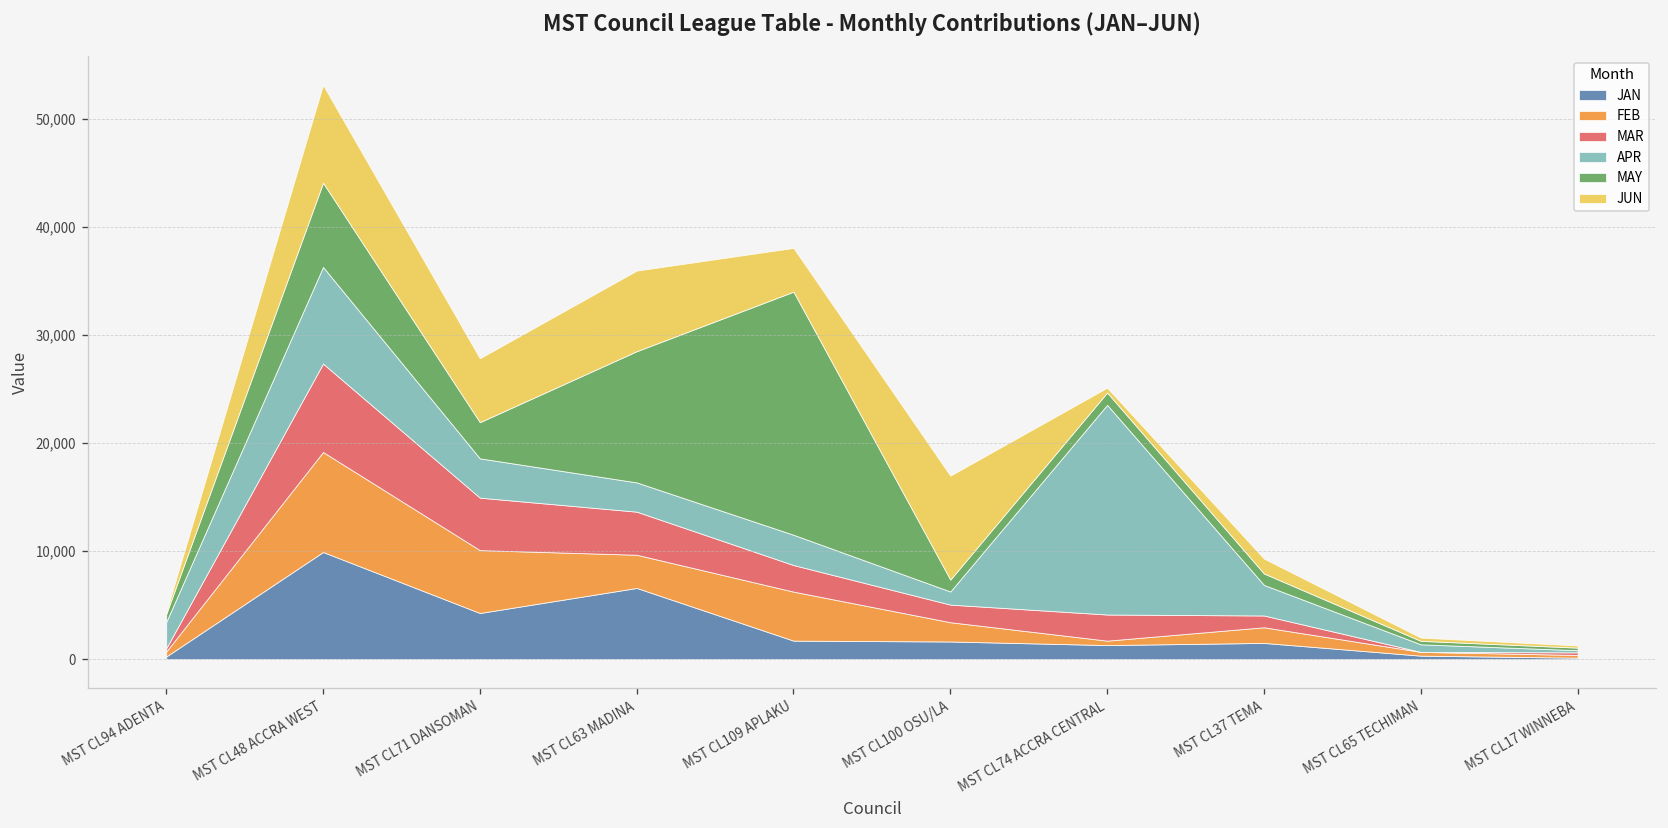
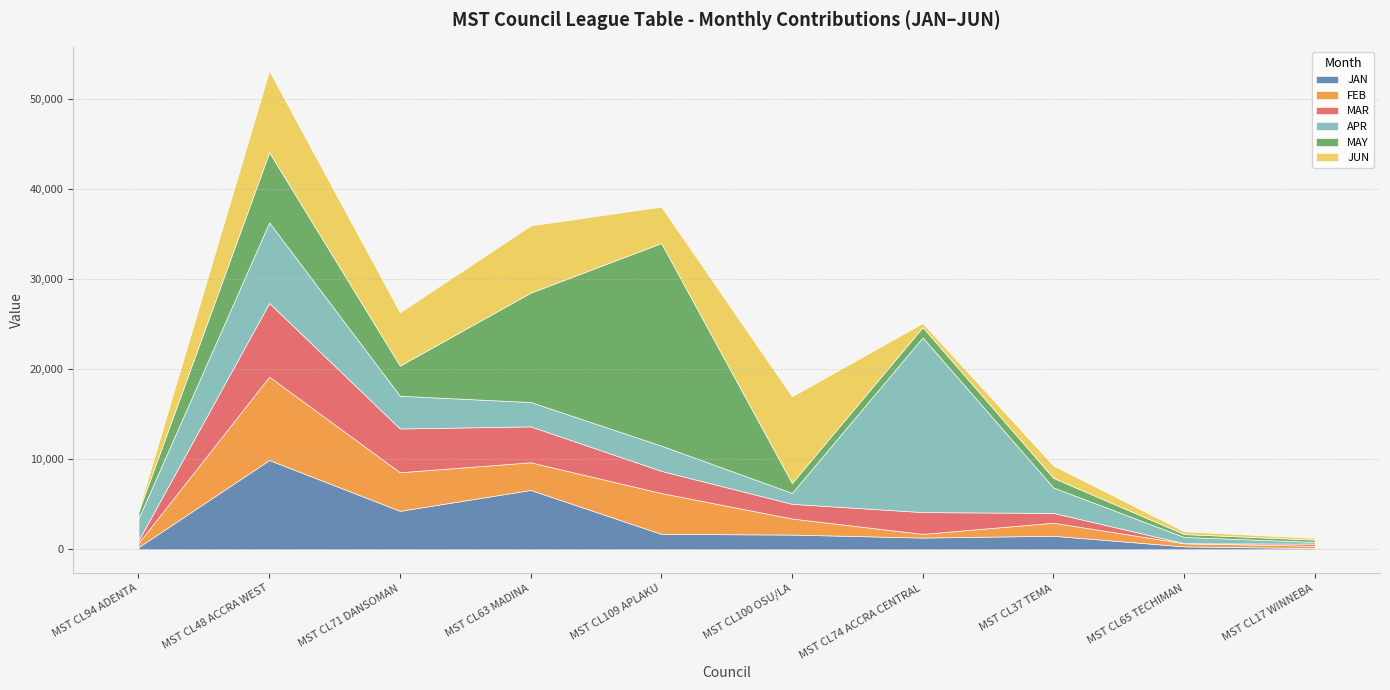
FEB, MST CL71 DANSOMAN: 6,000 -> 4,000
